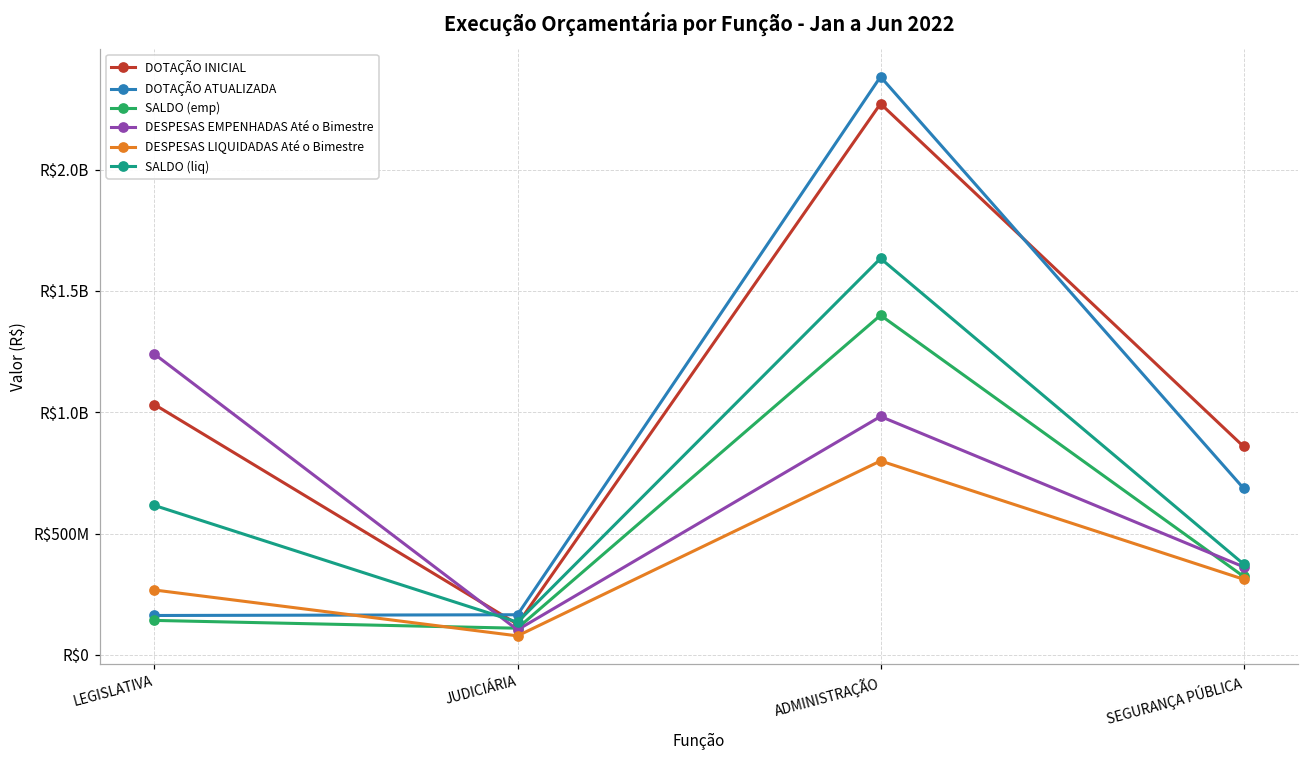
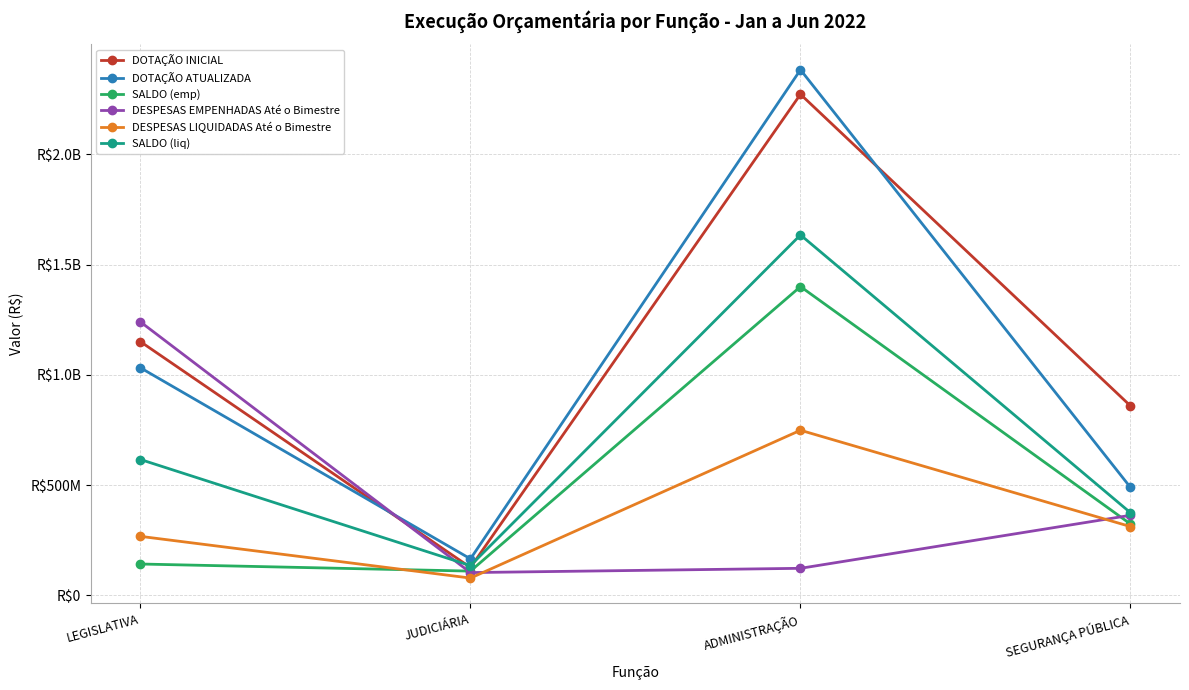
DOTAÇÃO INICIAL, LEGISLATIVA: R$1030000000 -> R$1150000000
DOTAÇÃO ATUALIZADA, LEGISLATIVA: R$160000000 -> R$1030000000
DESPESAS EMPENHADAS Até o Bimestre, ADMINISTRAÇÃO: R$980000000 -> R$120000000
DESPESAS LIQUIDADAS Até o Bimestre, ADMINISTRAÇÃO: R$800000000 -> R$750000000
DOTAÇÃO ATUALIZADA, SEGURANÇA PÚBLICA: R$690000000 -> R$490000000
